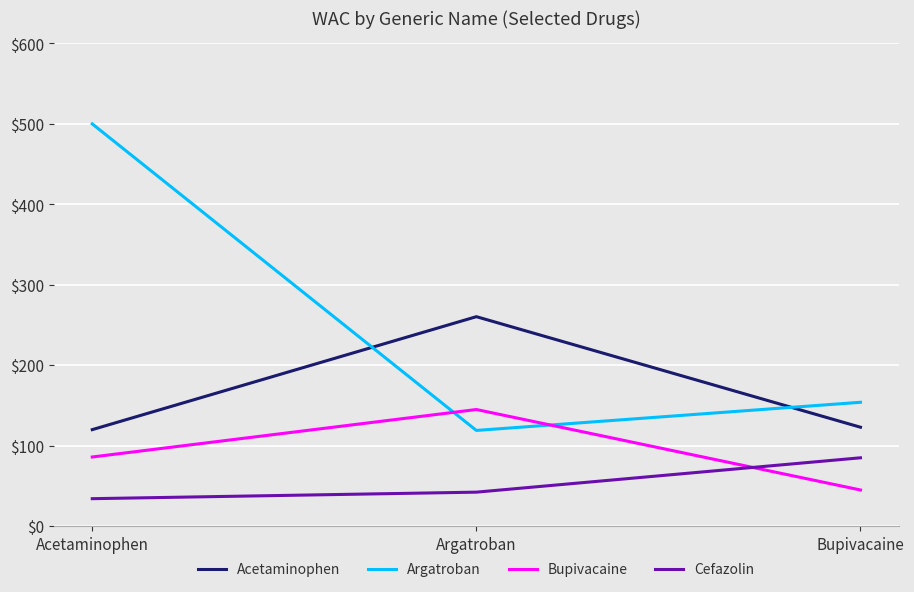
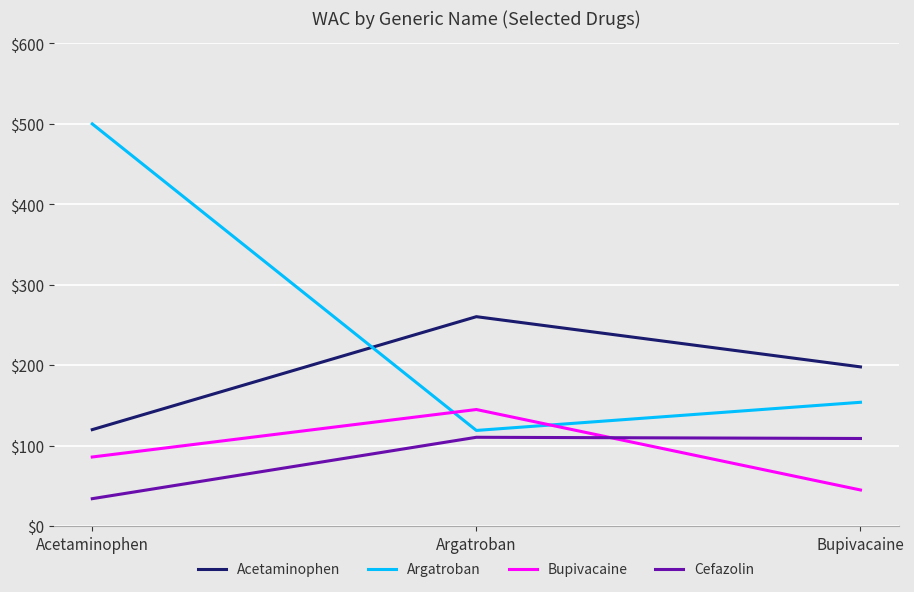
Cefazolin, Argatroban: $40 -> $110
Acetaminophen, Bupivacaine: $120 -> $200
Cefazolin, Bupivacaine: $90 -> $110
